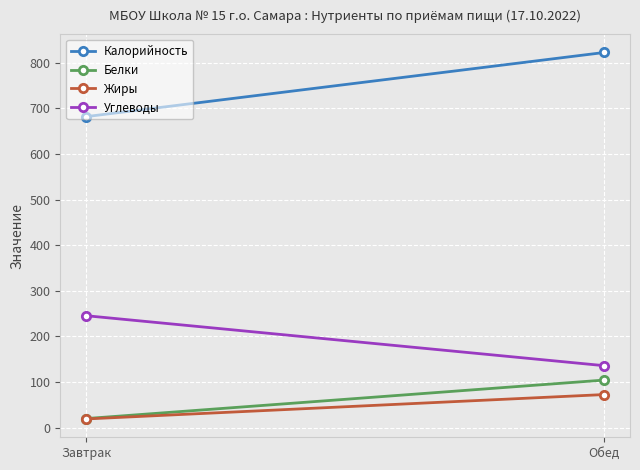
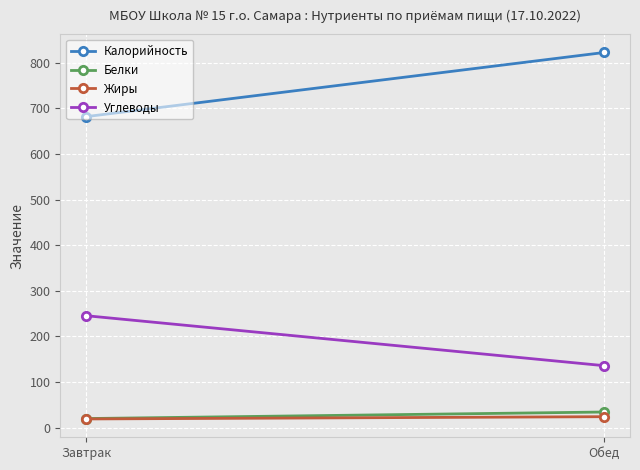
Белки, Обед: 100 -> 30
Жиры, Обед: 70 -> 20
